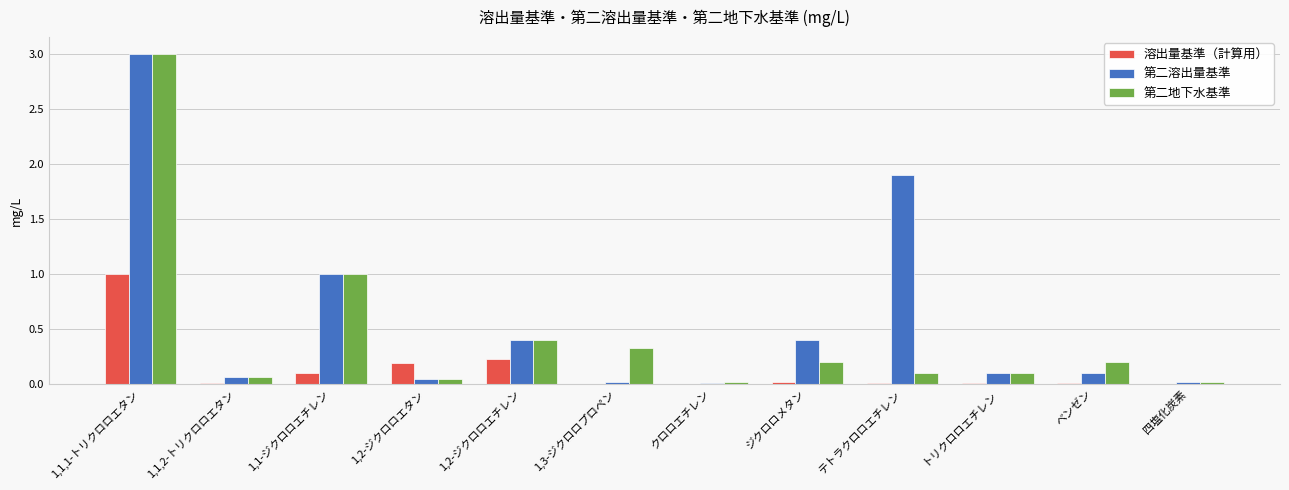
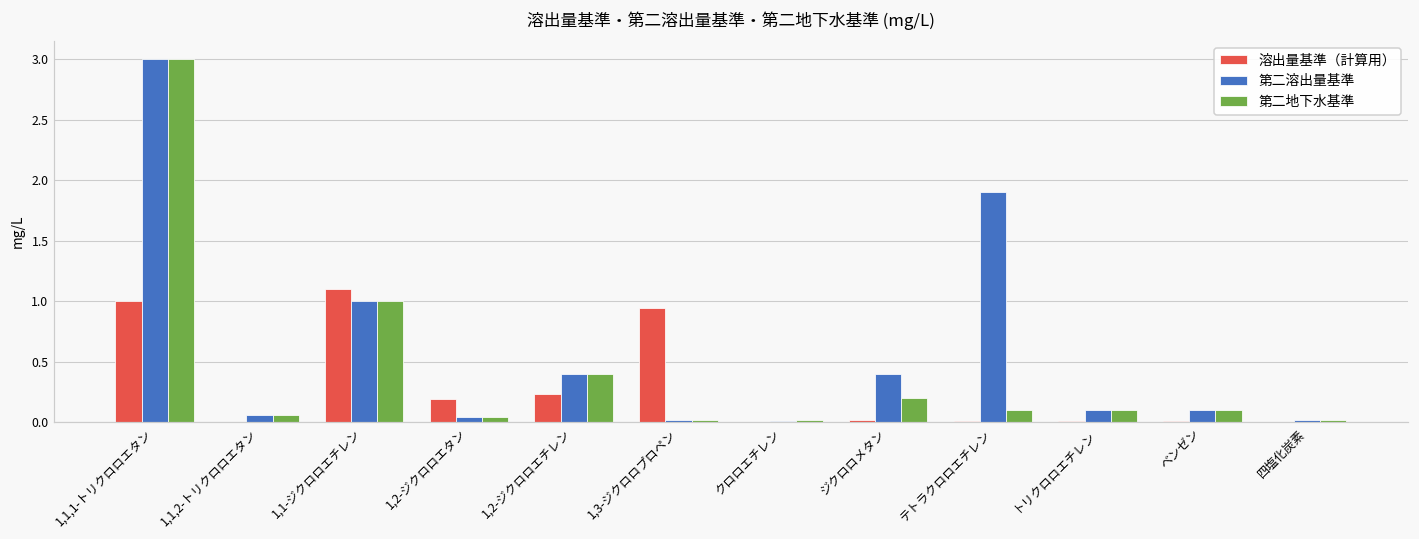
溶出量基準（計算用）, 1,1-ジクロロエチレン: 0.1 -> 1.1
溶出量基準（計算用）, 1,3-ジクロロプロペン: 0.00 -> 0.94
第二地下水基準, 1,3-ジクロロプロペン: 0.33 -> 0.02
第二地下水基準, ベンゼン: 0.2 -> 0.1
